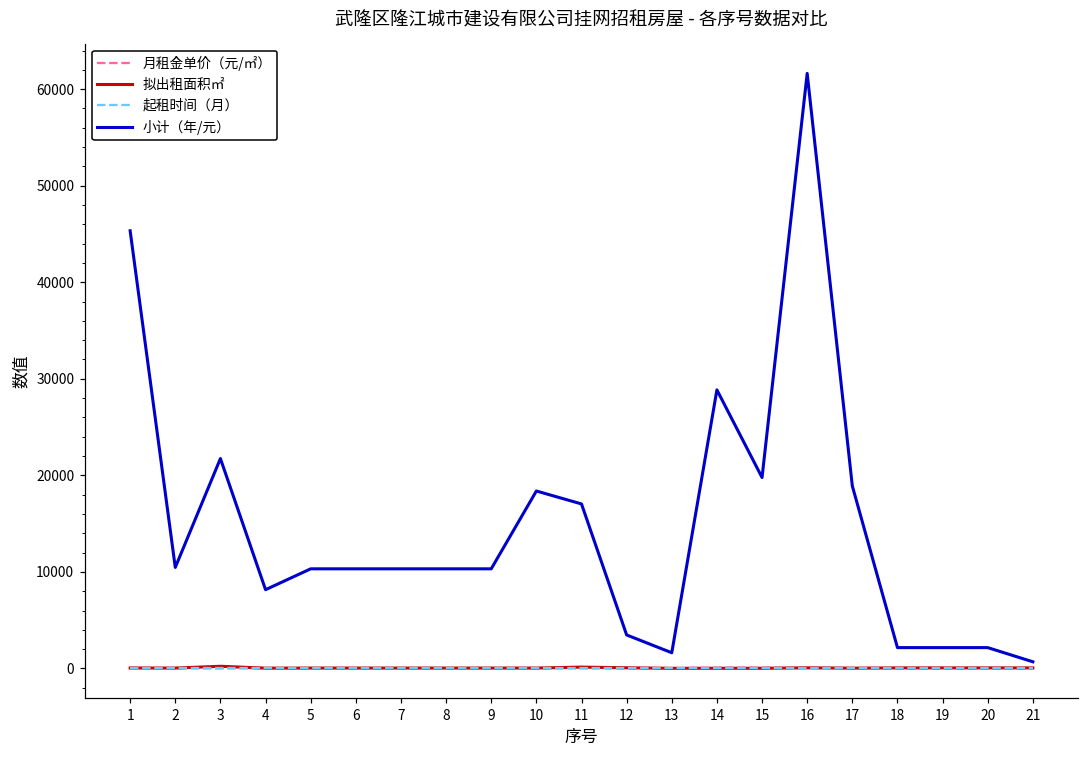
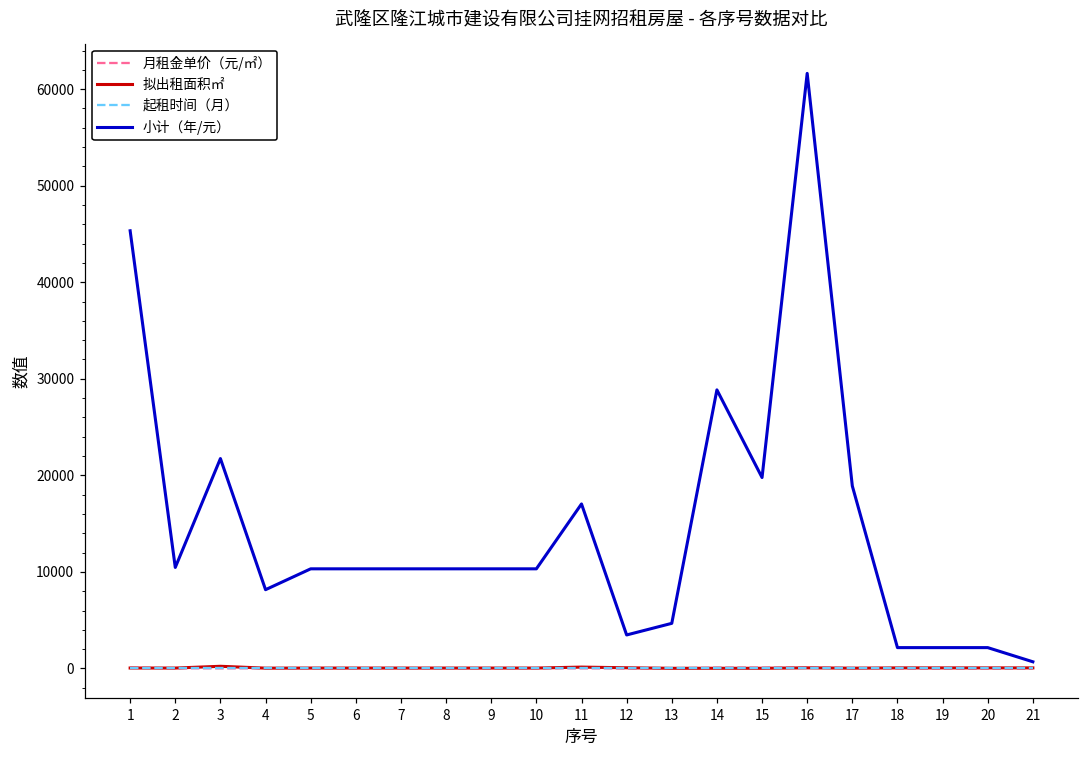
小计（年/元）, 10: 18000 -> 10000
小计（年/元）, 13: 2000 -> 5000
